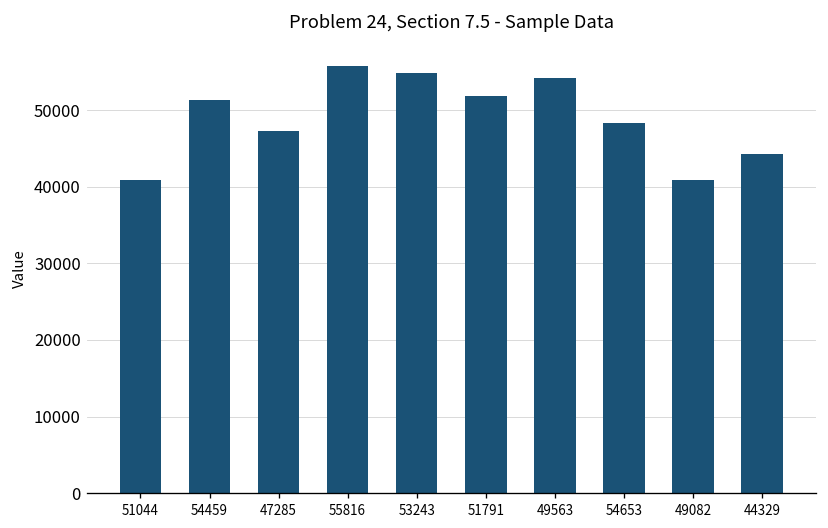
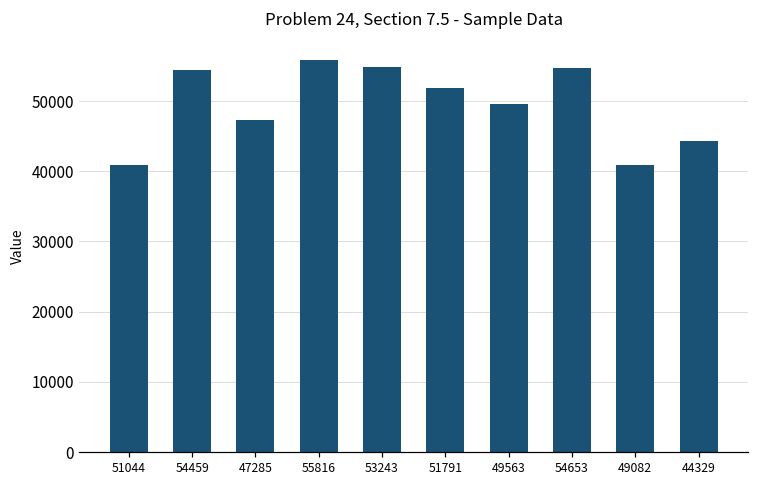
54459: 51000 -> 54000
49563: 54000 -> 50000
54653: 48000 -> 55000
